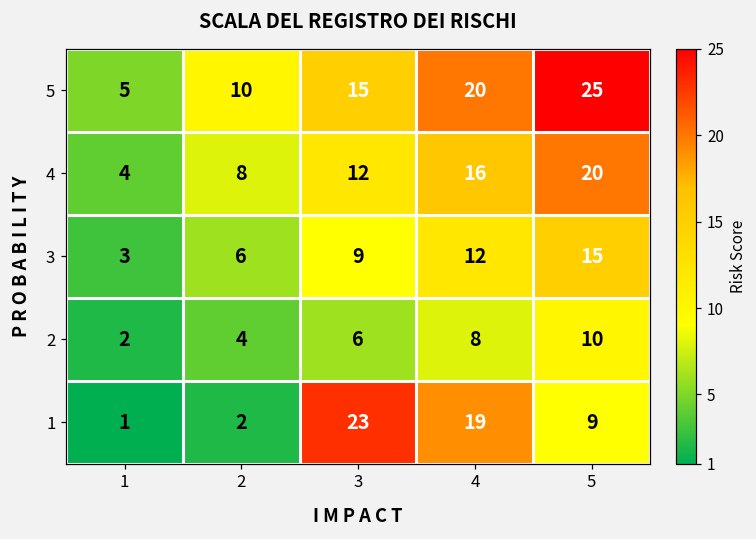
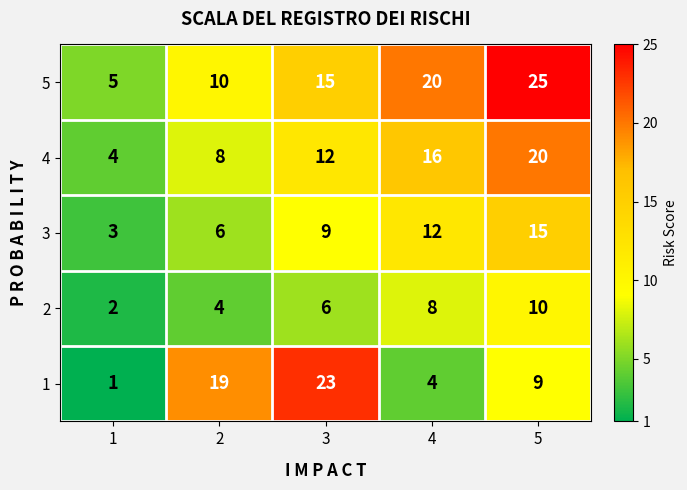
1, 2: 2 -> 19
1, 4: 19 -> 4
